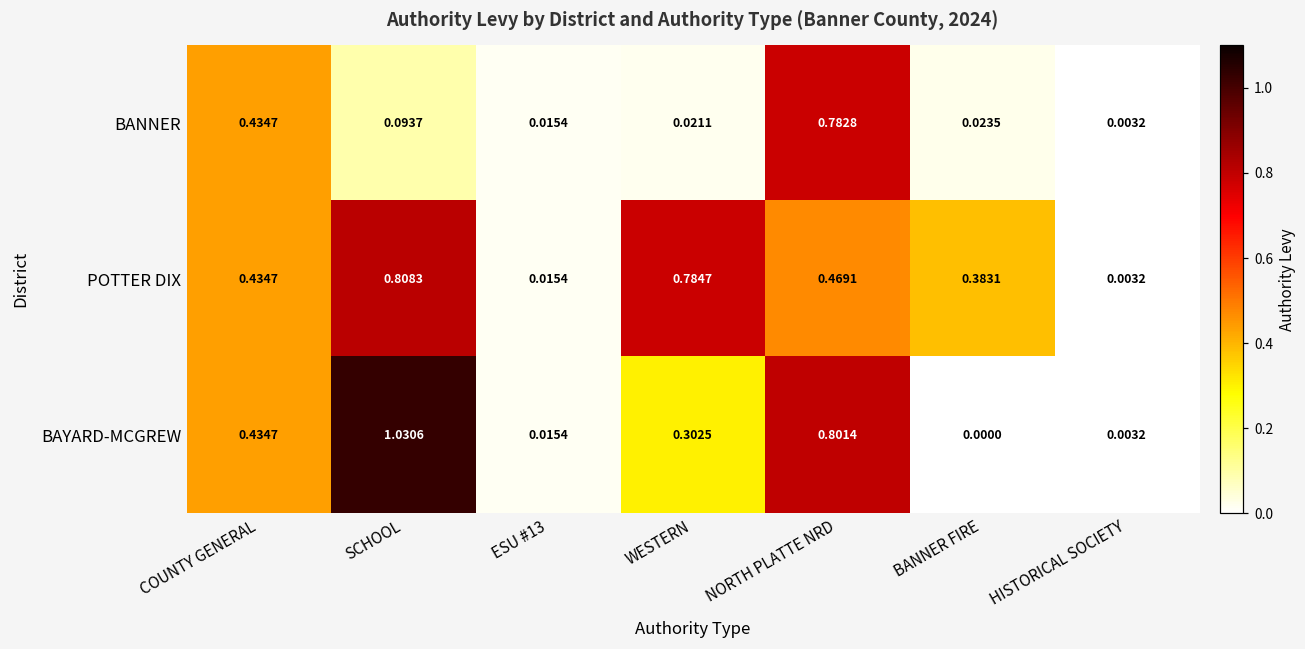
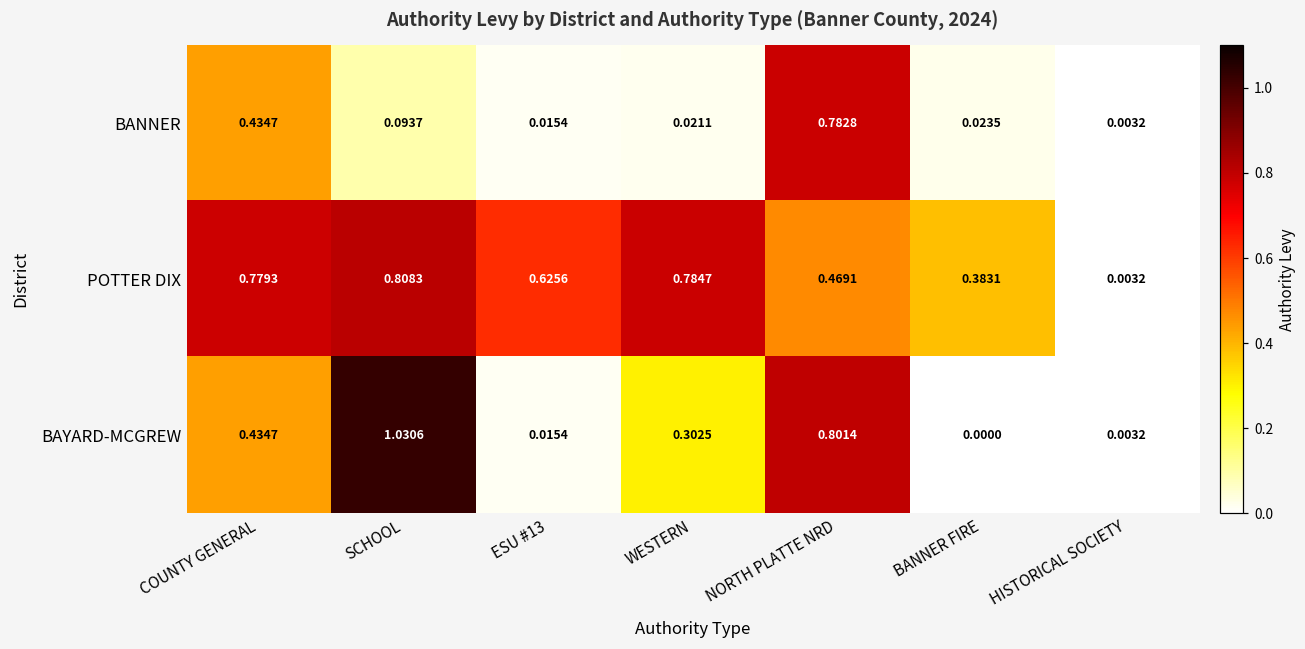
POTTER DIX, COUNTY GENERAL: 0.4347 -> 0.7793
POTTER DIX, ESU #13: 0.0154 -> 0.6256
